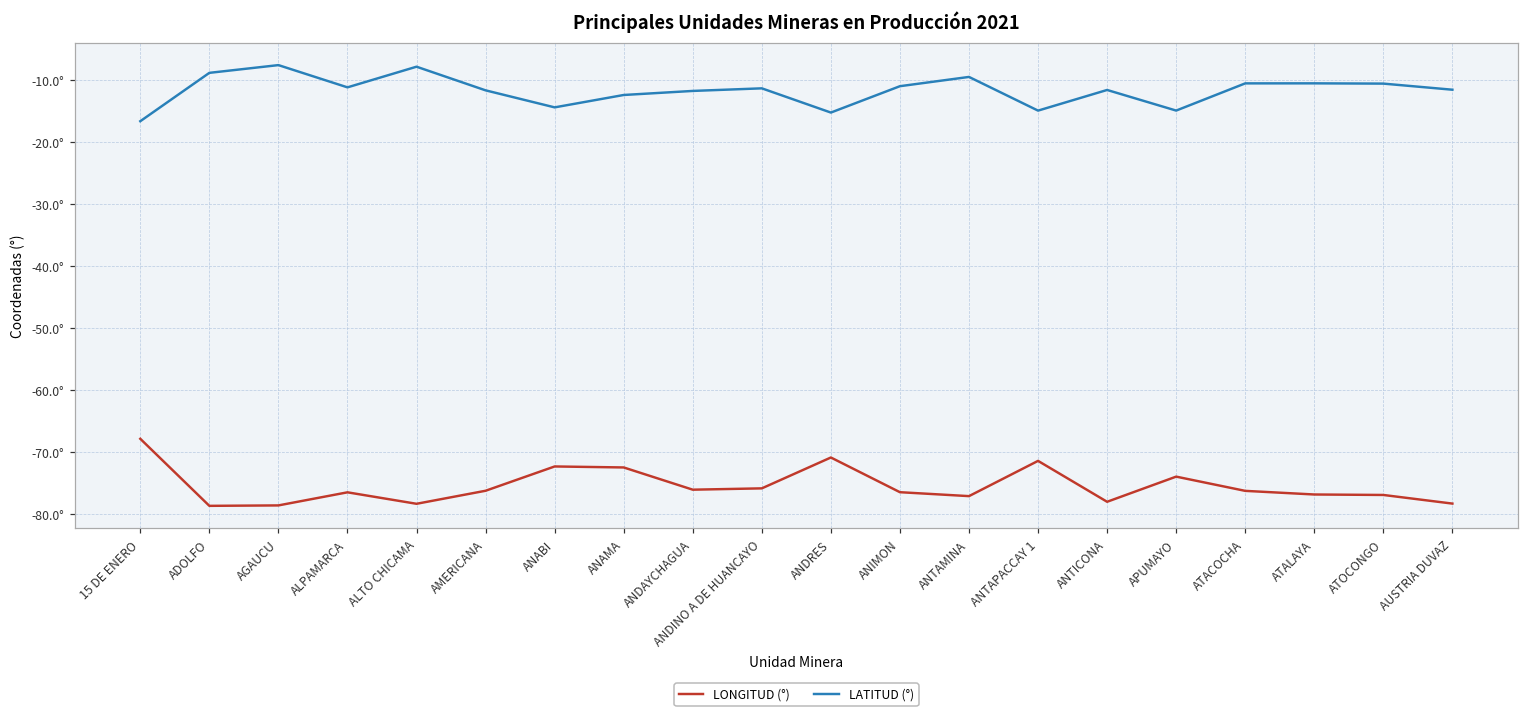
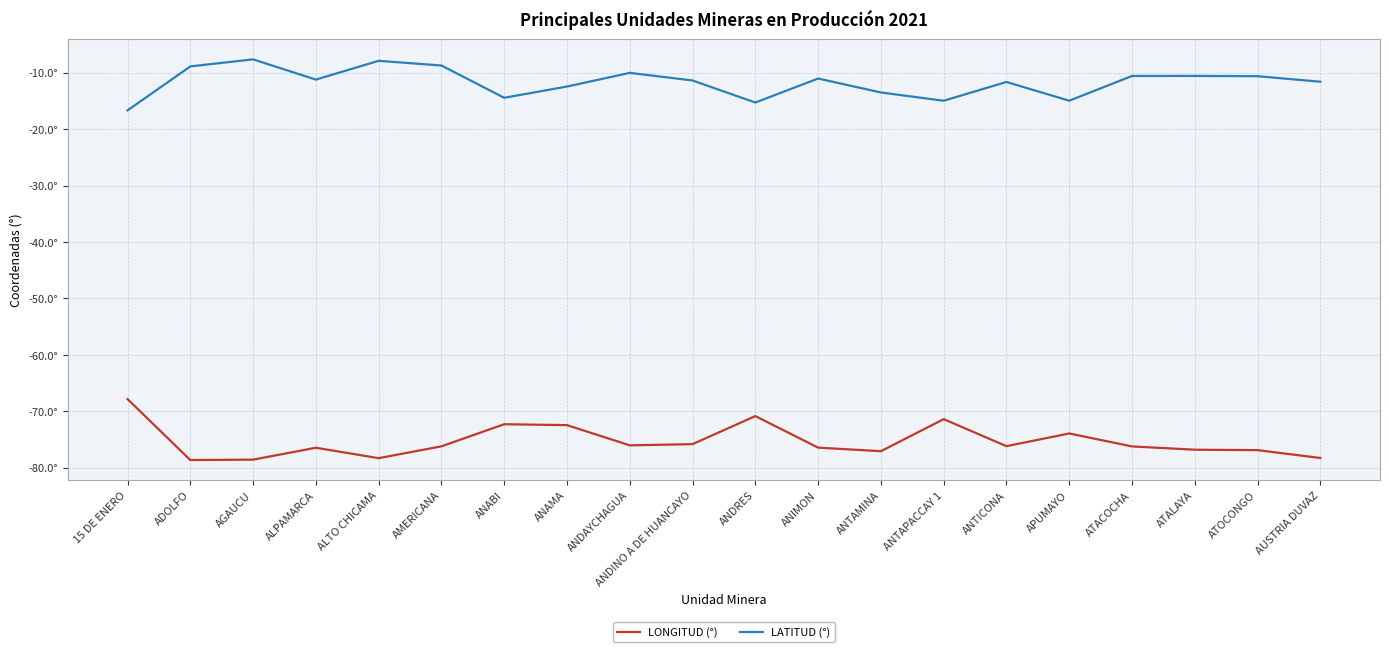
LATITUD (°), AMERICANA: -12° -> -9°
LATITUD (°), ANDAYCHAGUA: -12° -> -10°
LATITUD (°), ANTAMINA: -10° -> -13°
LONGITUD (°), ANTICONA: -78° -> -76°
